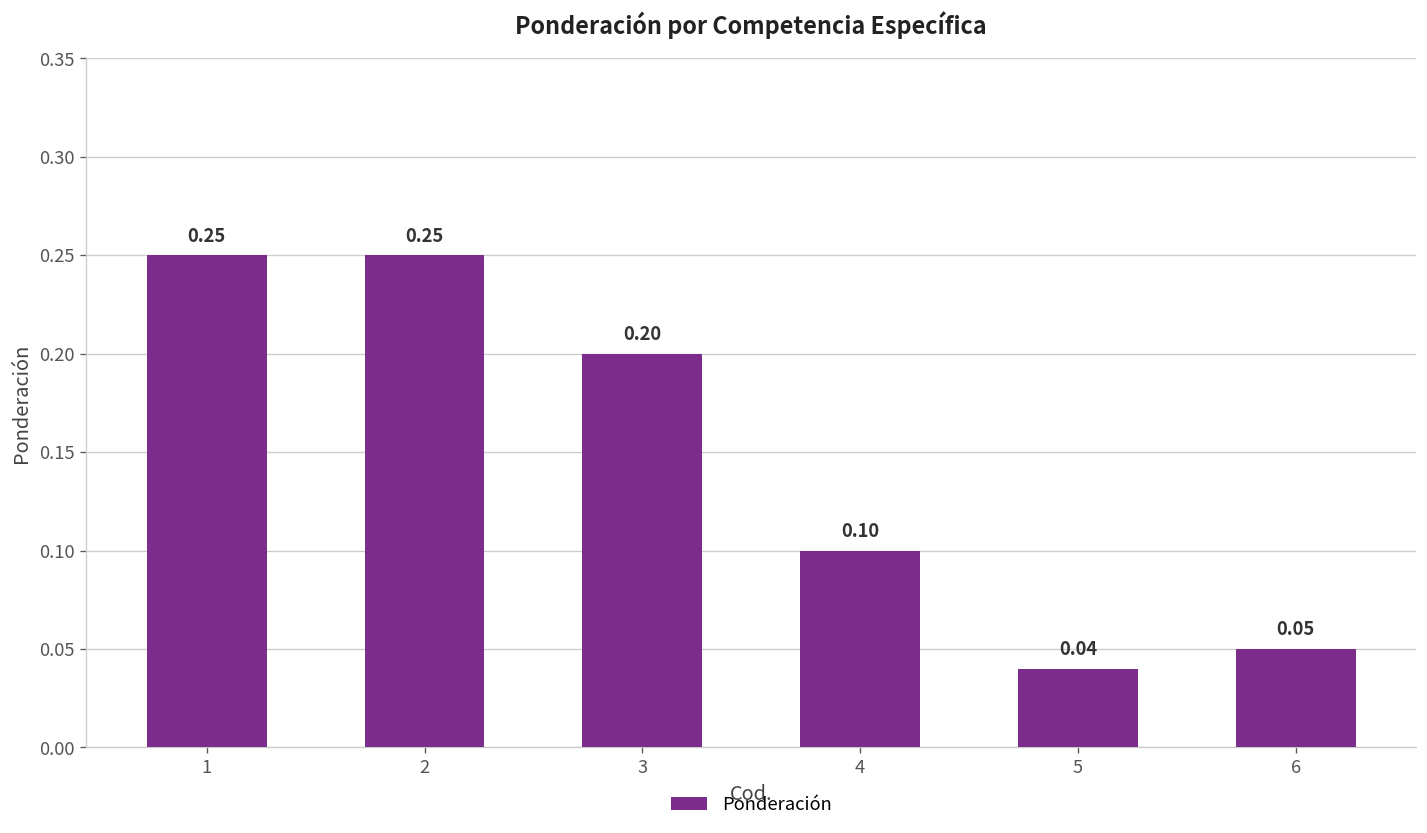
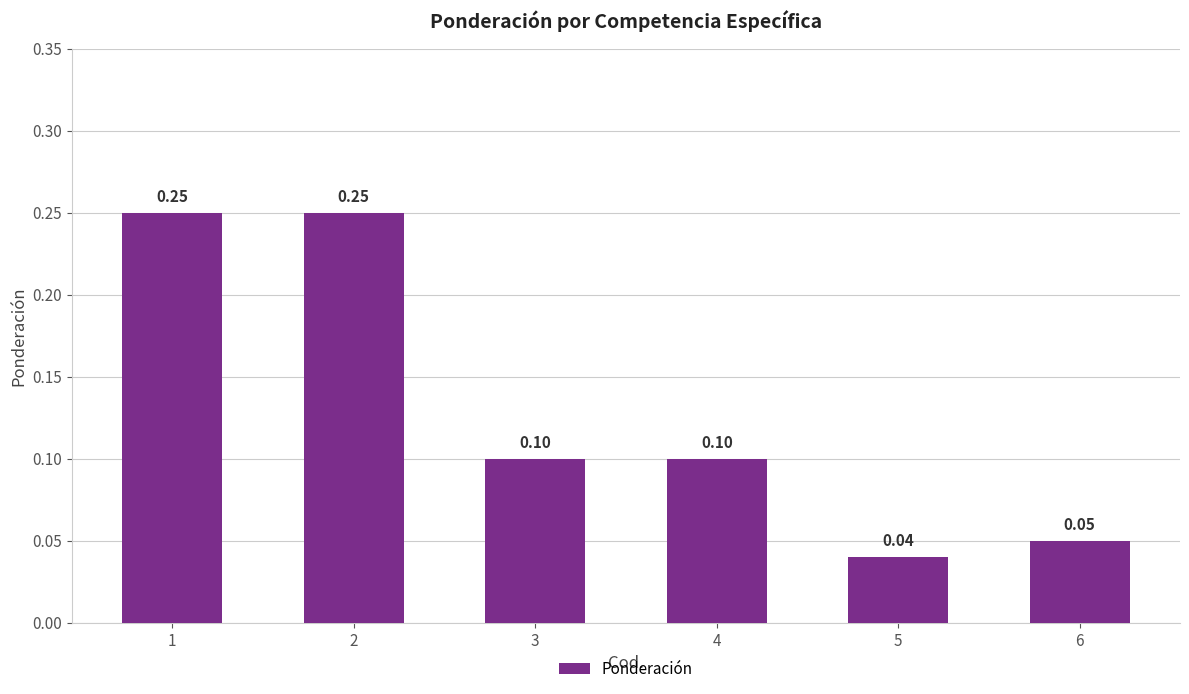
3: 0.20 -> 0.10
